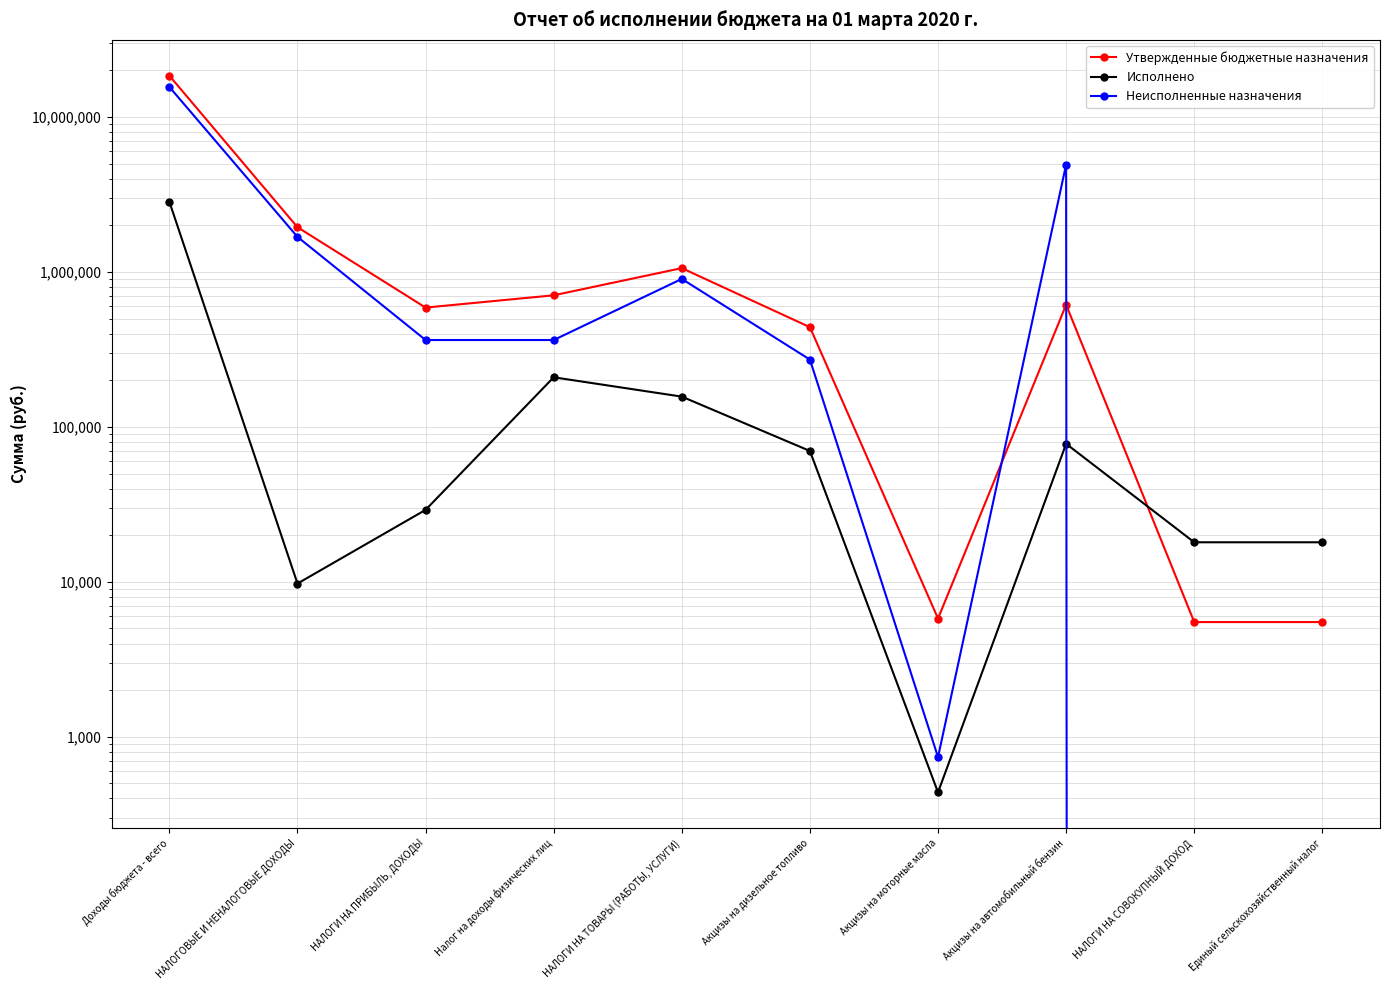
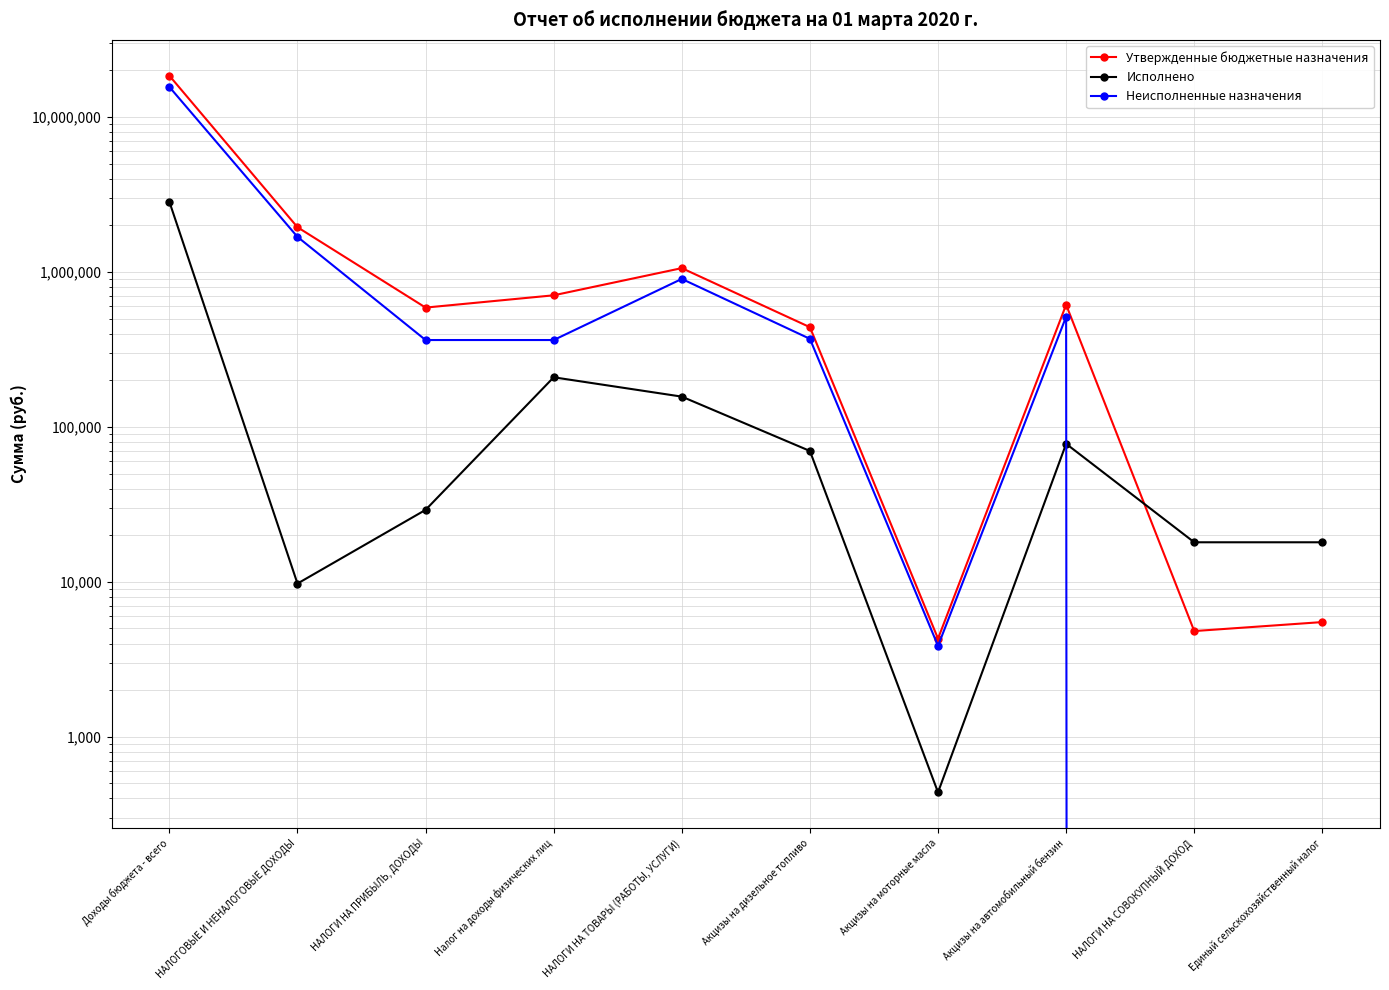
Неисполненные назначения, Акцизы на дизельное топливо: 270,000 -> 370,000
Утвержденные бюджетные назначения, Акцизы на моторные масла: 5,800 -> 4,300
Неисполненные назначения, Акцизы на моторные масла: 700 -> 3,900
Неисполненные назначения, Акцизы на автомобильный бензин: 4,900,000 -> 510,000
Утвержденные бюджетные назначения, НАЛОГИ НА СОВОКУПНЫЙ ДОХОД: 5,500 -> 4,800
